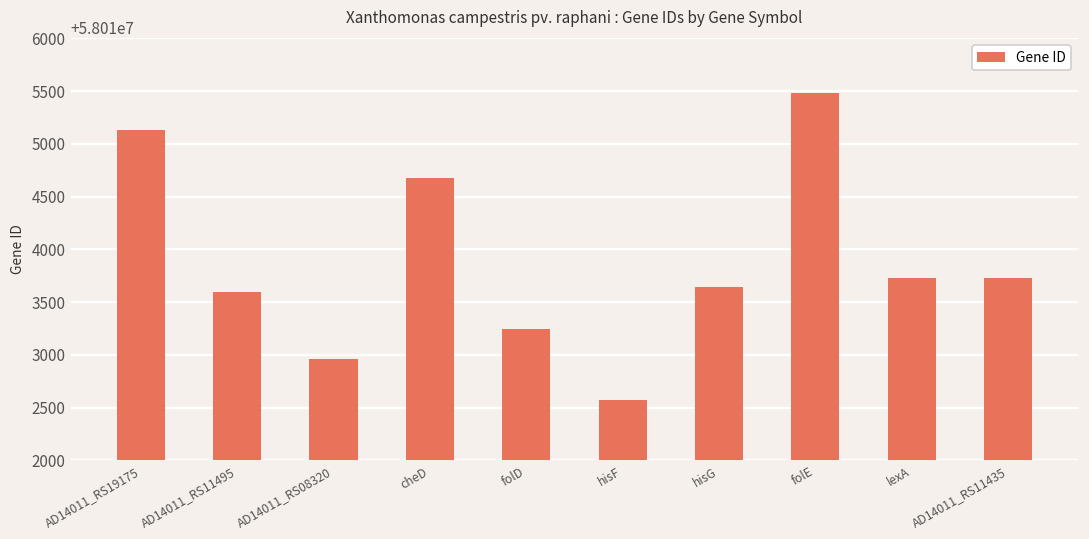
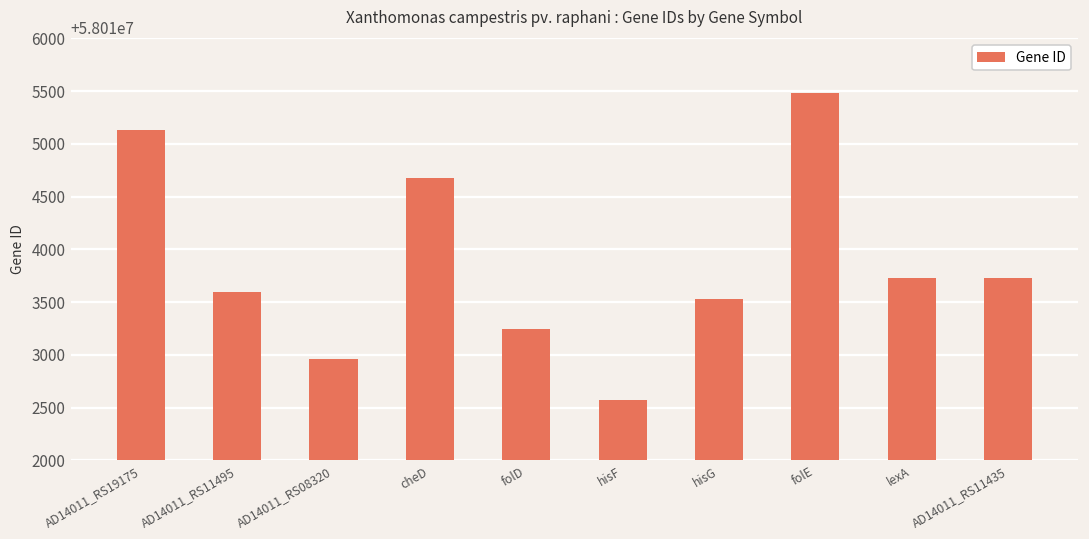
hisG: 58013600 -> 58013500
